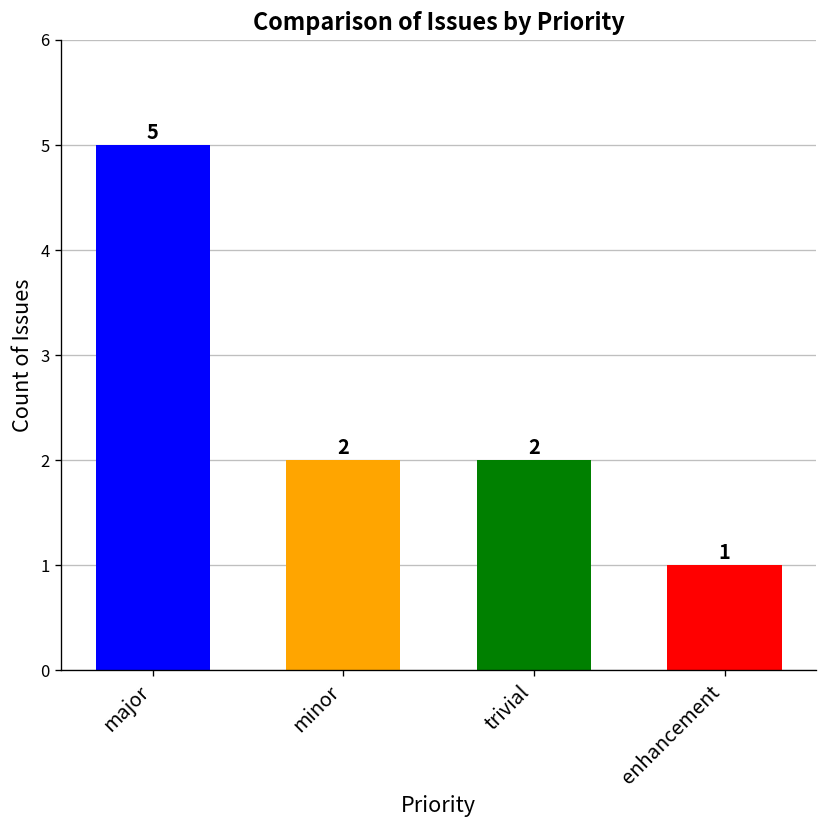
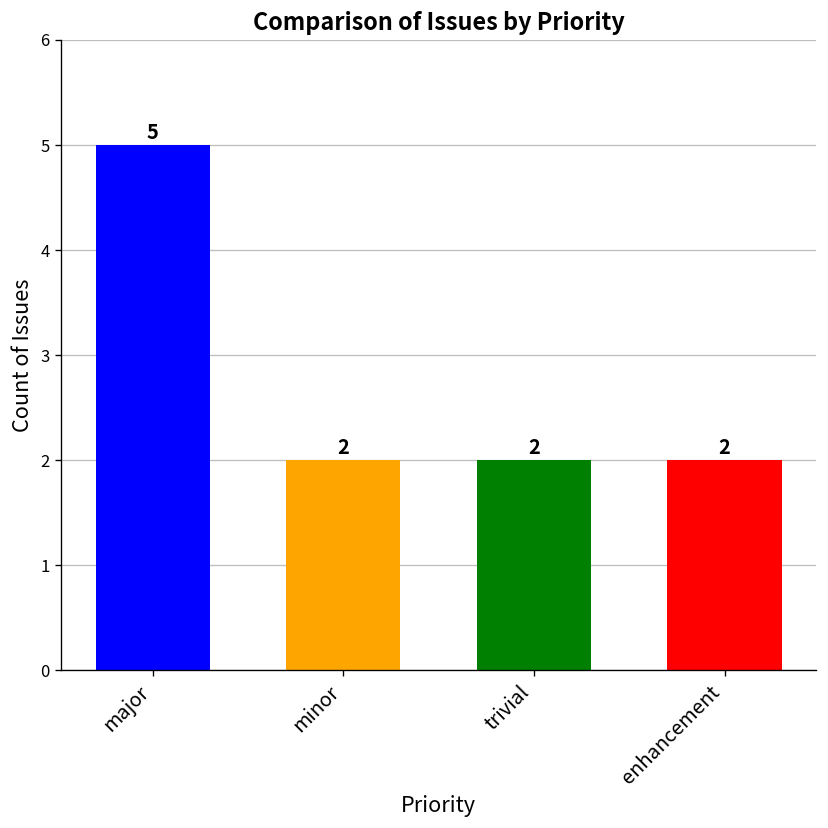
enhancement: 1 -> 2
